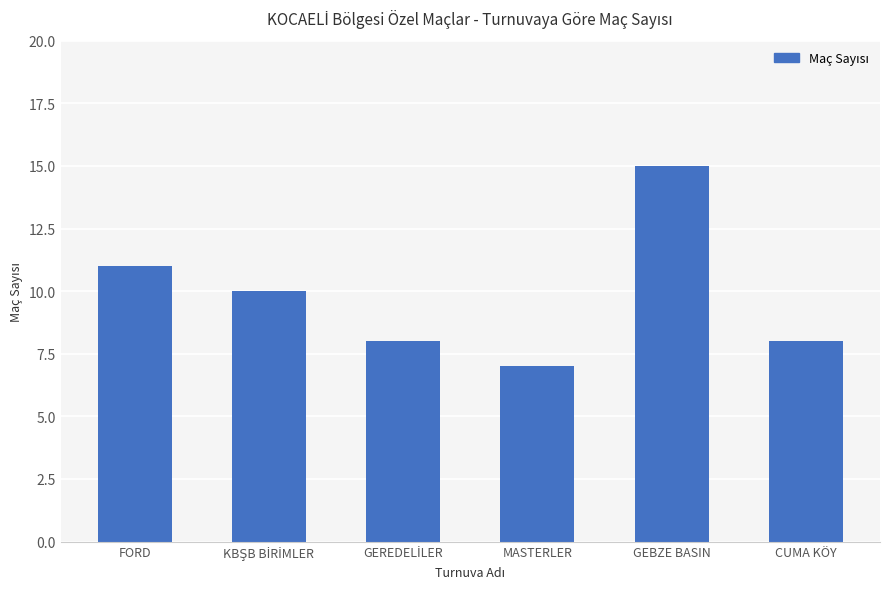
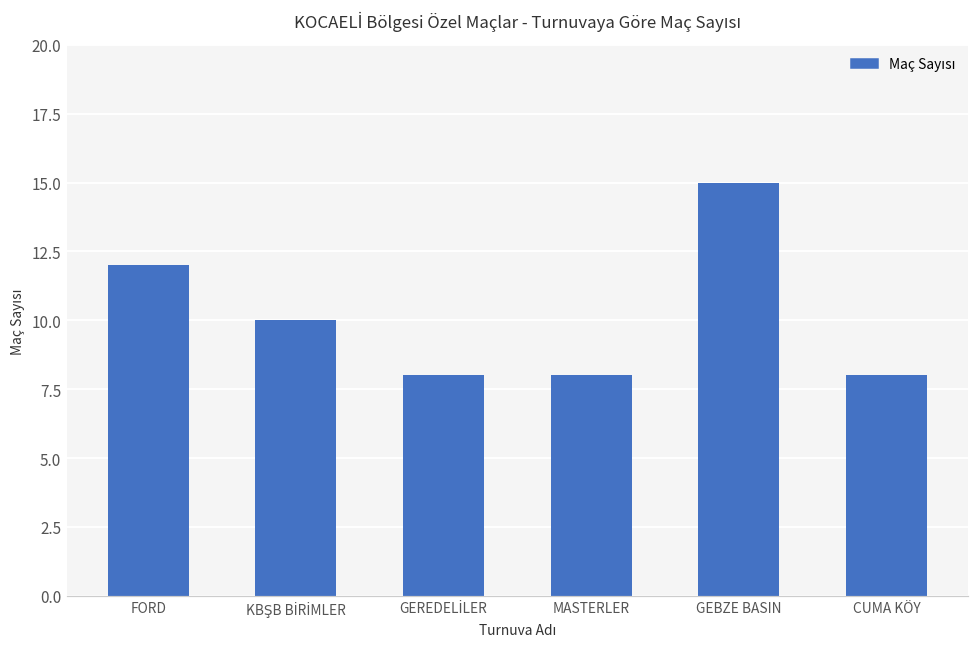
FORD: 11 -> 12
MASTERLER: 7 -> 8
